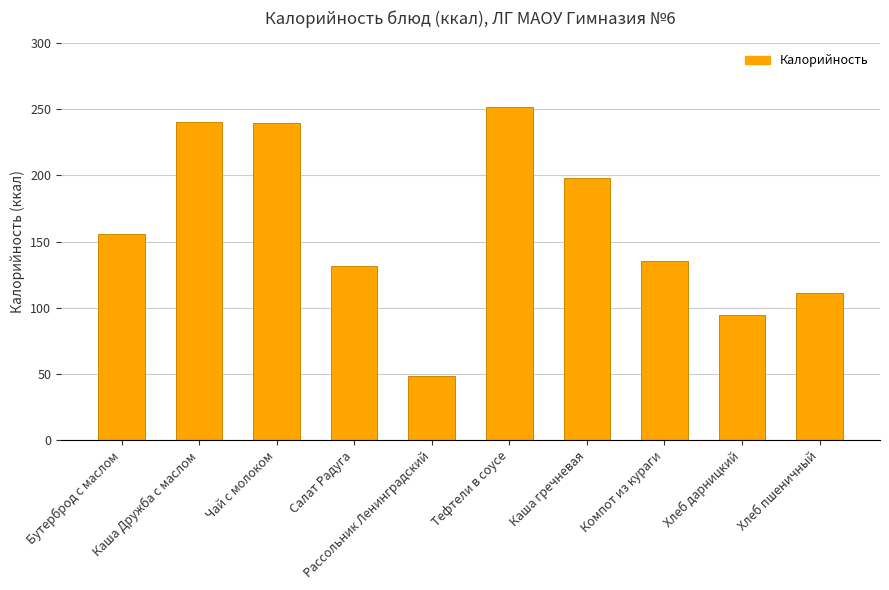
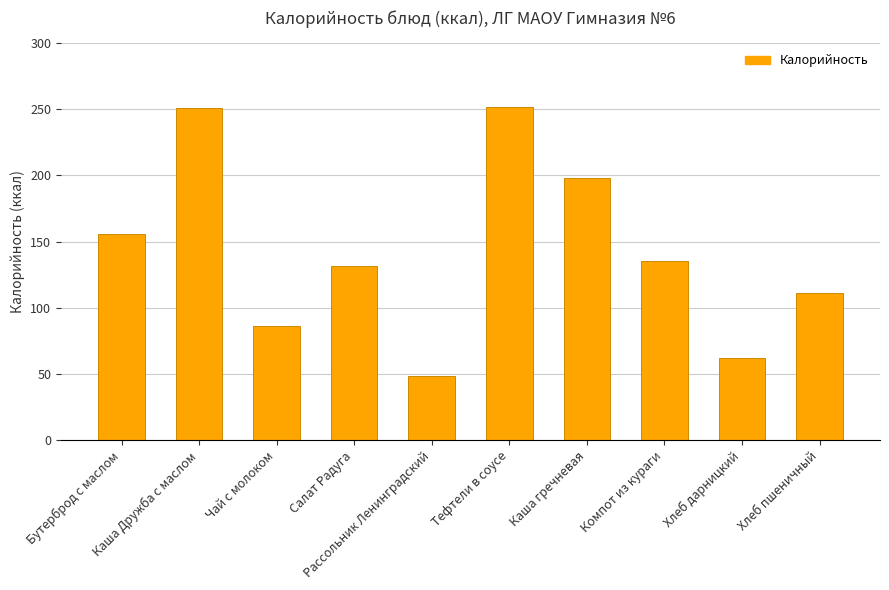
Каша Дружба с маслом: 241 -> 251
Чай с молоком: 240 -> 86
Хлеб дарницкий: 95 -> 62
